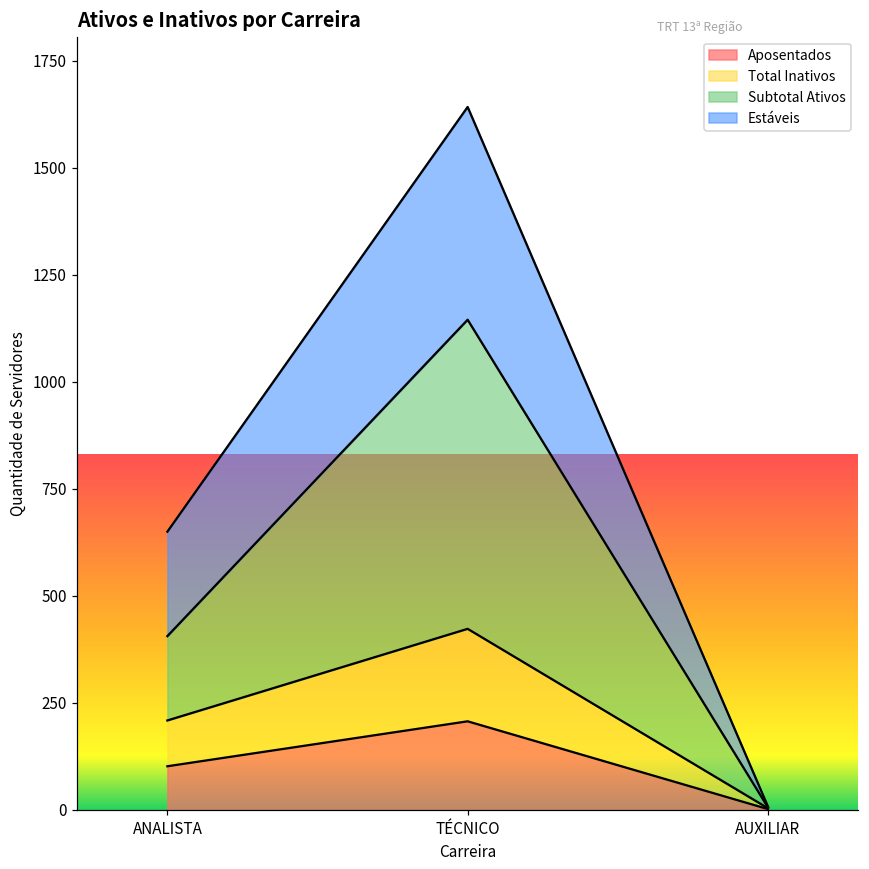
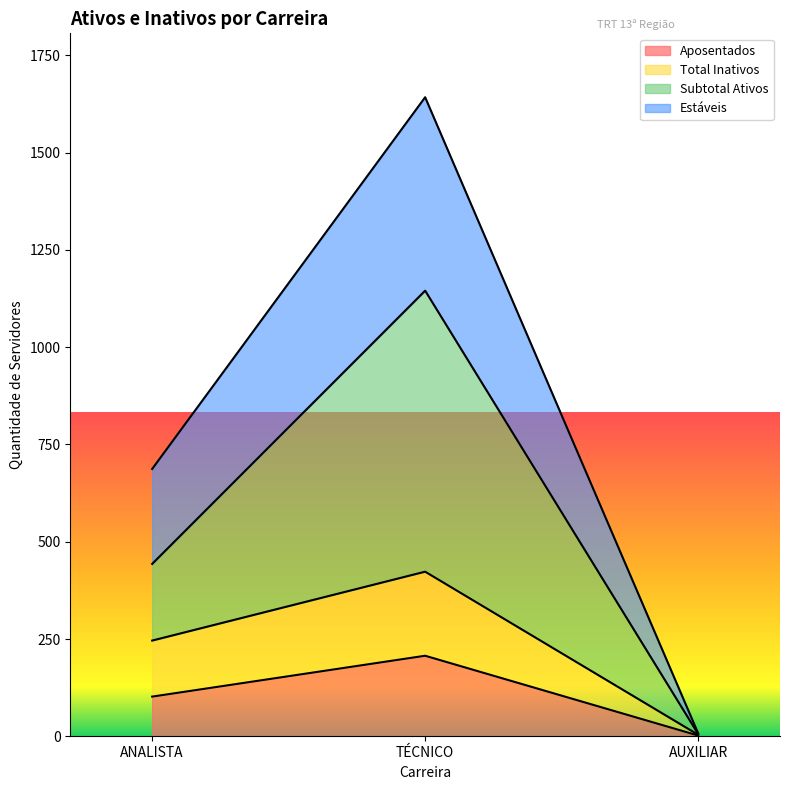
Total Inativos, ANALISTA: 110 -> 140
